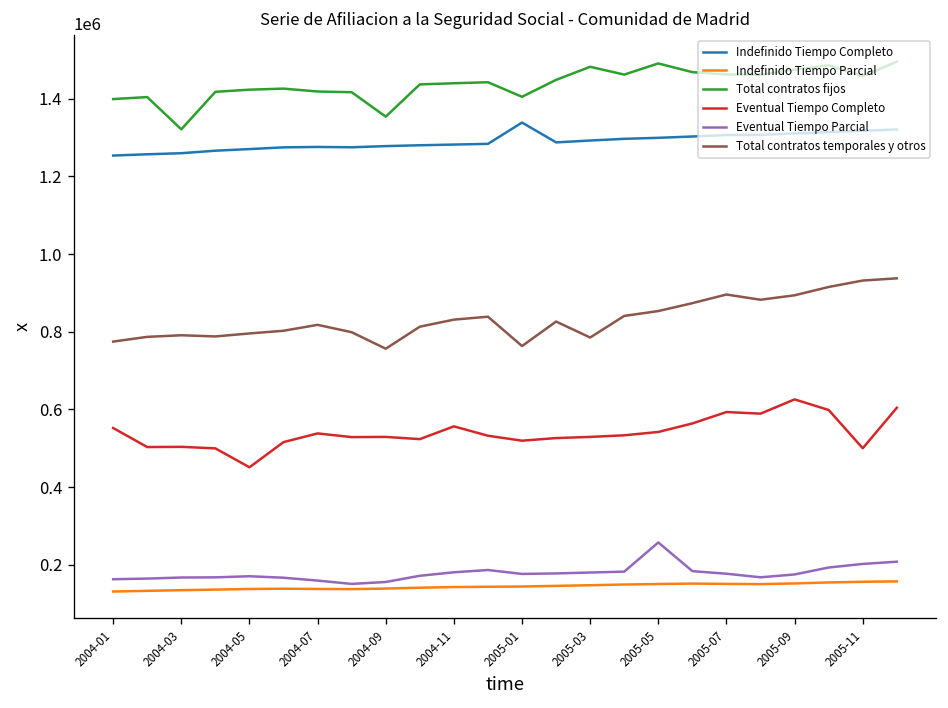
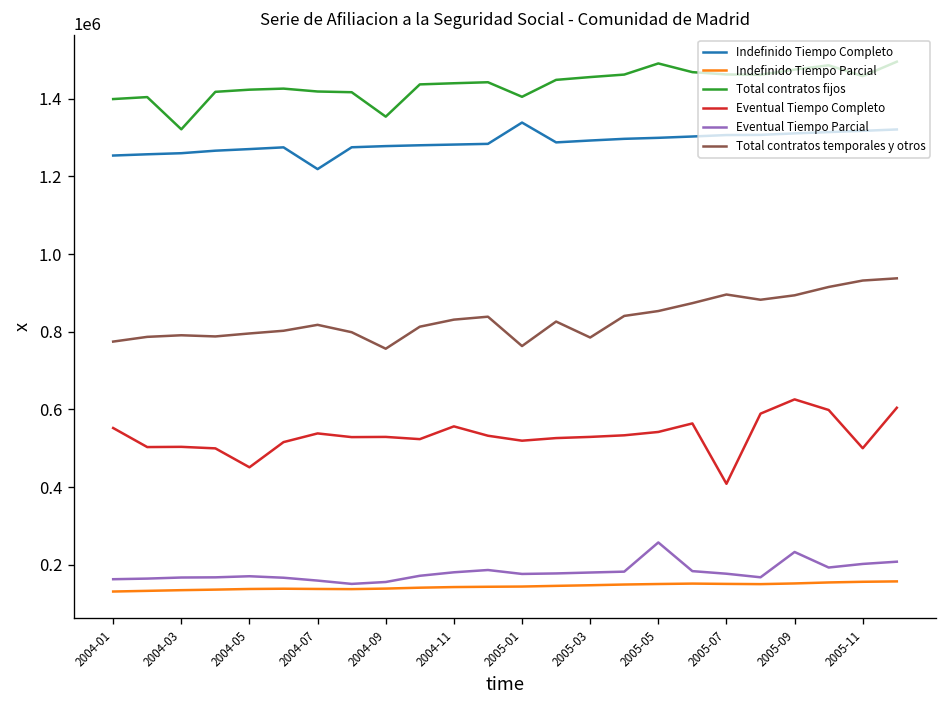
Indefinido Tiempo Completo, 2004-07: 1280000 -> 1220000
Total contratos fijos, 2005-03: 1480000 -> 1460000
Eventual Tiempo Completo, 2005-07: 590000 -> 410000
Eventual Tiempo Parcial, 2005-09: 180000 -> 230000
